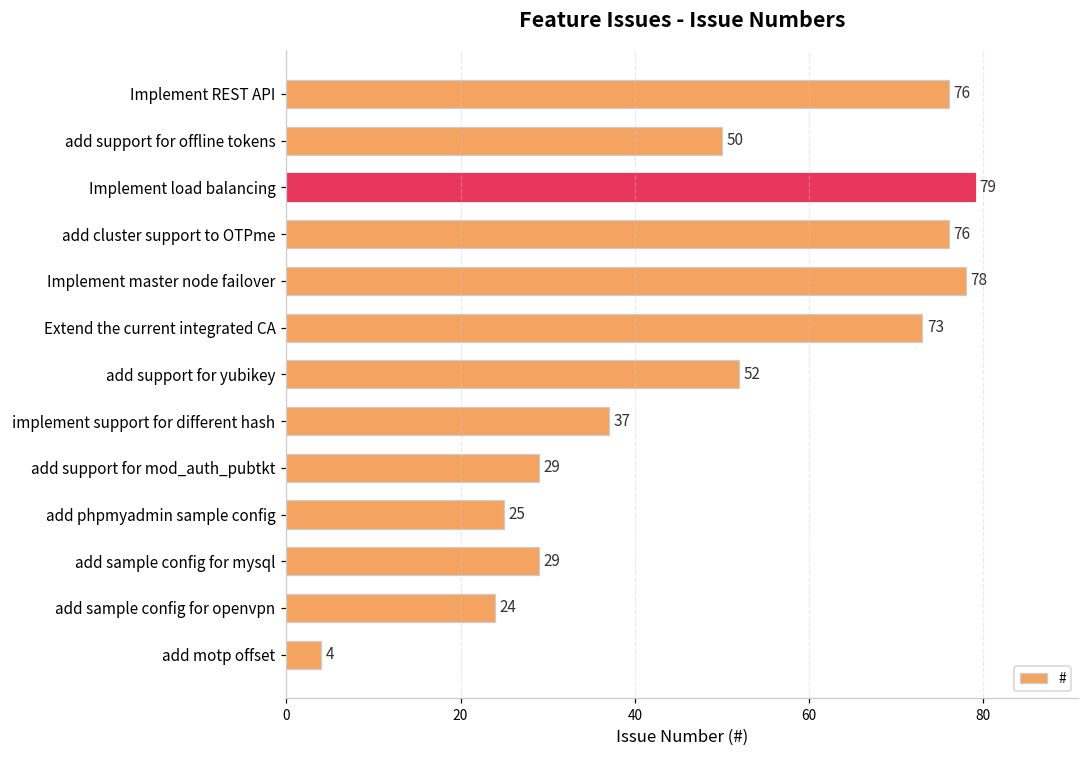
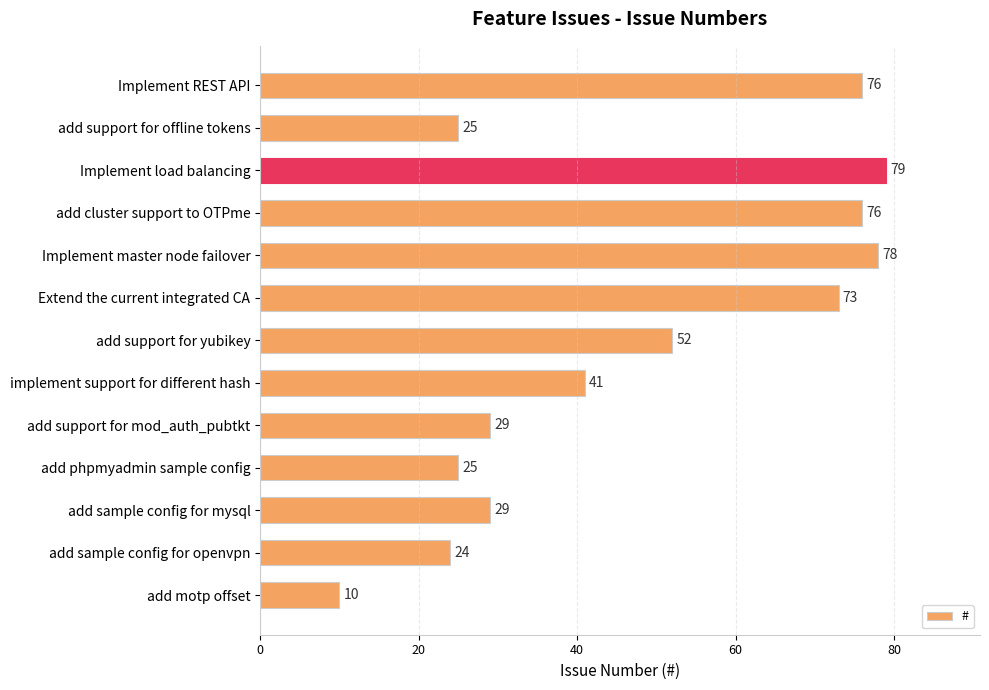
add support for offline tokens: 50 -> 25
implement support for different hash: 37 -> 41
add motp offset: 4 -> 10
